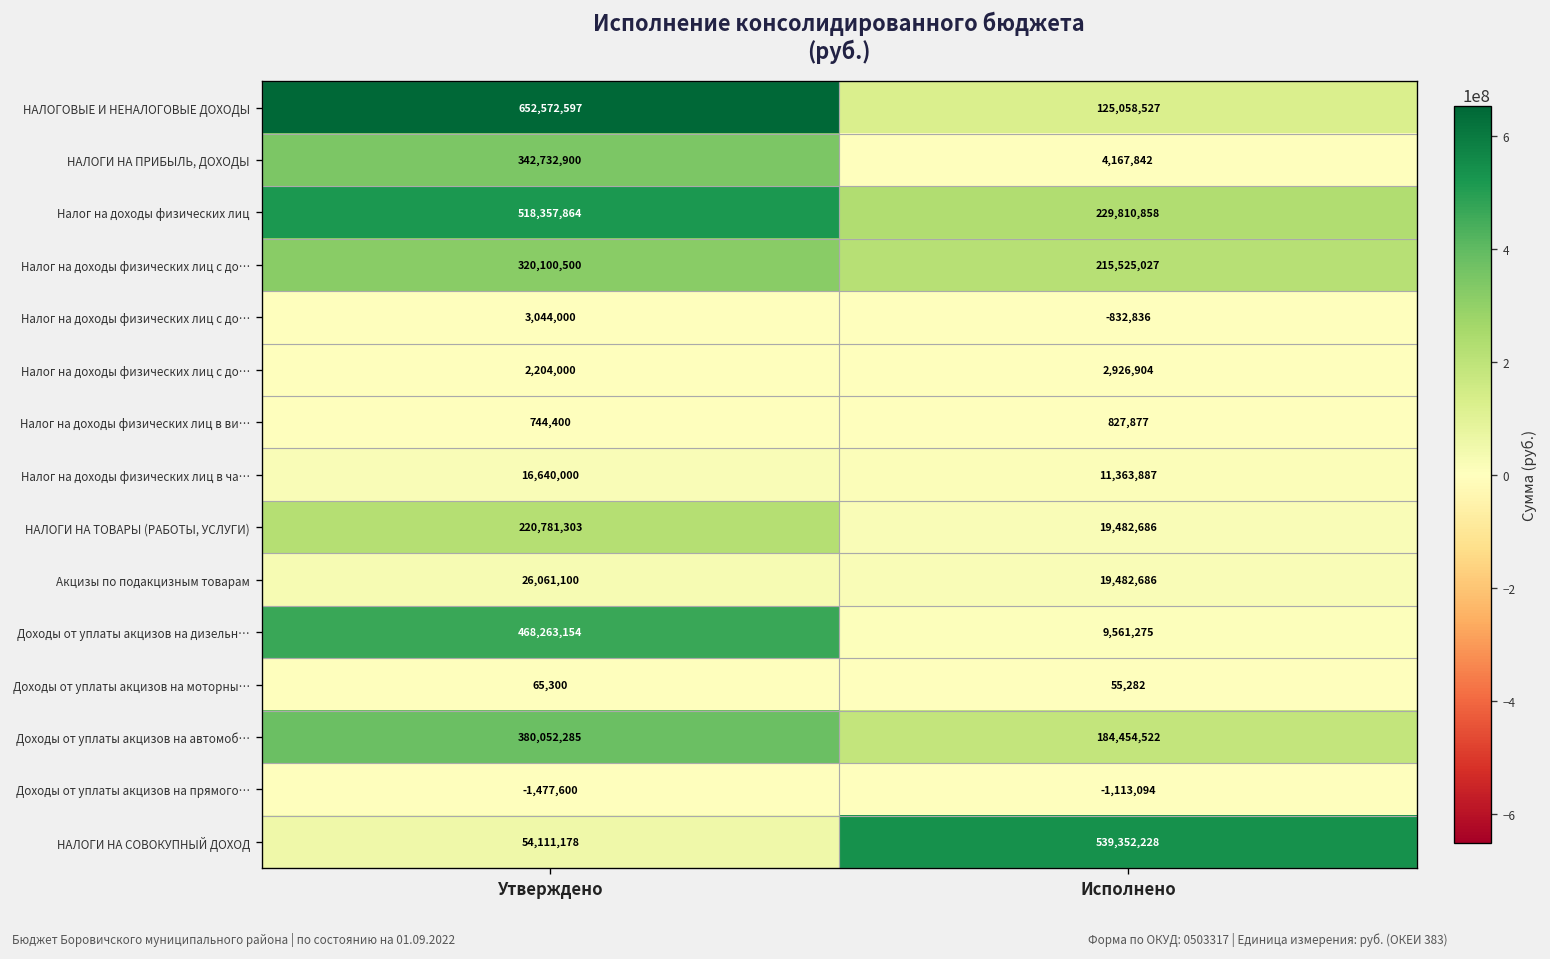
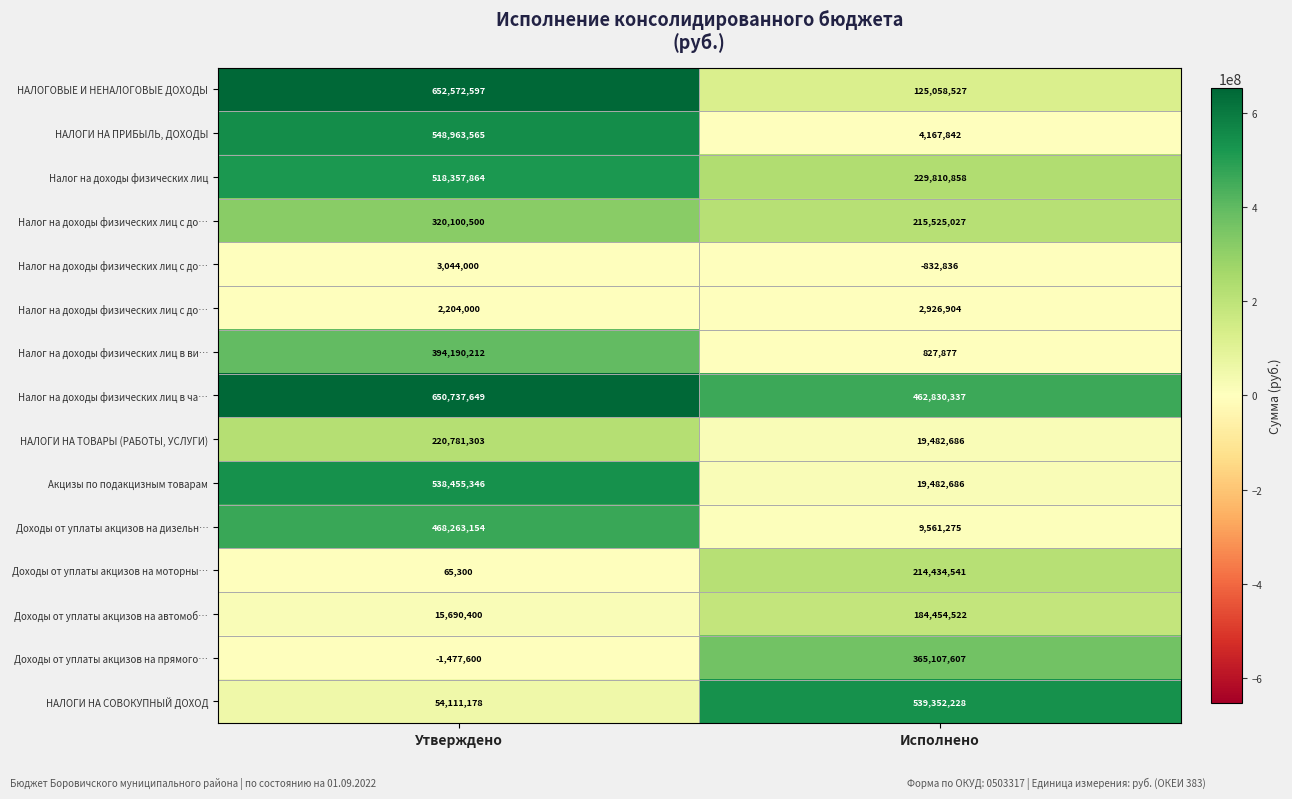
НАЛОГИ НА ПРИБЫЛЬ, ДОХОДЫ, Утверждено: 342,732,900 -> 548,963,565
Налог на доходы физических лиц в ви…, Утверждено: 744,400 -> 394,190,212
Налог на доходы физических лиц в ча…, Утверждено: 16,640,000 -> 650,737,649
Налог на доходы физических лиц в ча…, Исполнено: 11,363,887 -> 462,830,337
Акцизы по подакцизным товарам, Утверждено: 26,061,100 -> 538,455,346
Доходы от уплаты акцизов на моторны…, Исполнено: 55,282 -> 214,434,541
Доходы от уплаты акцизов на автомоб…, Утверждено: 380,052,285 -> 15,690,400
Доходы от уплаты акцизов на прямого…, Исполнено: -1,113,094 -> 365,107,607
